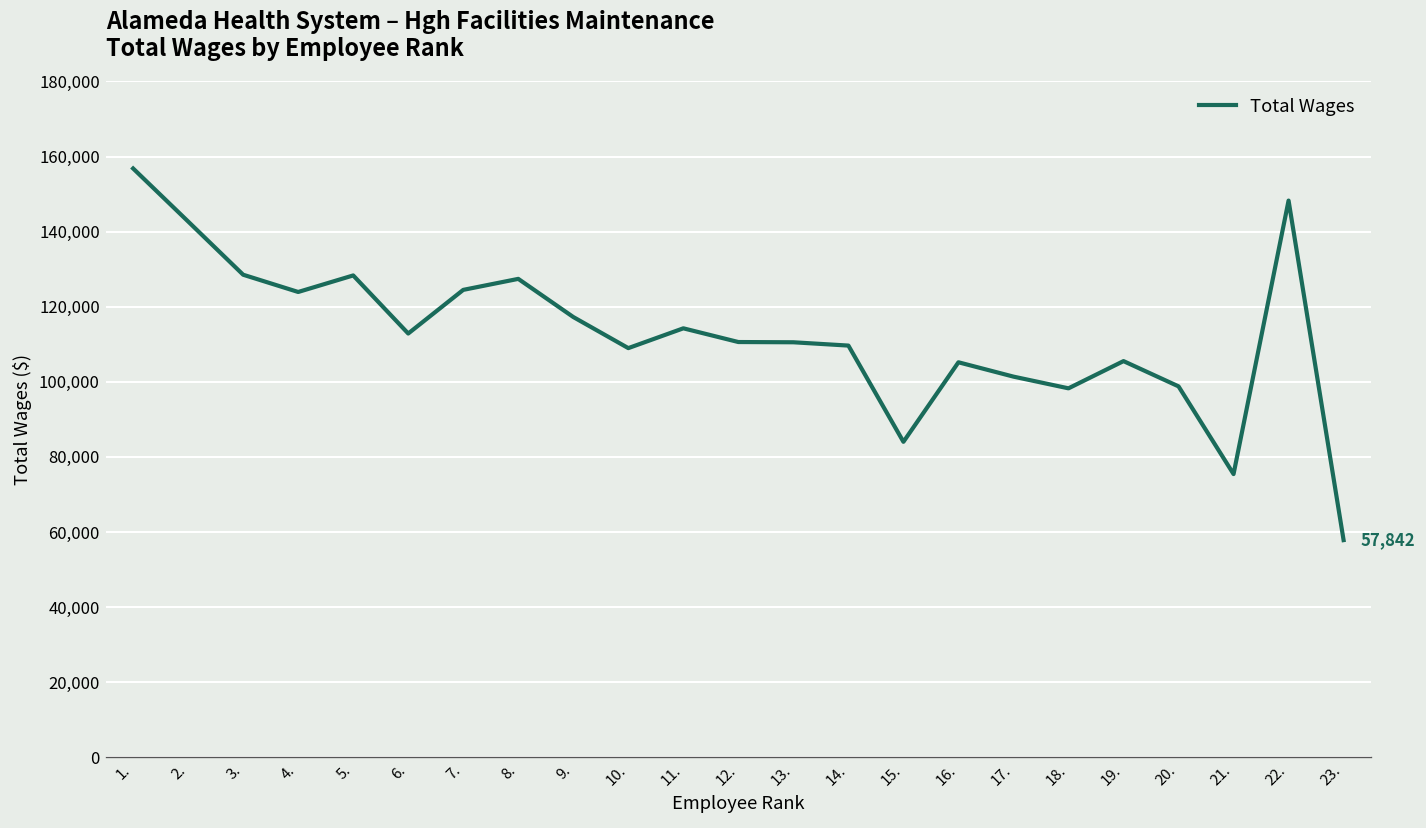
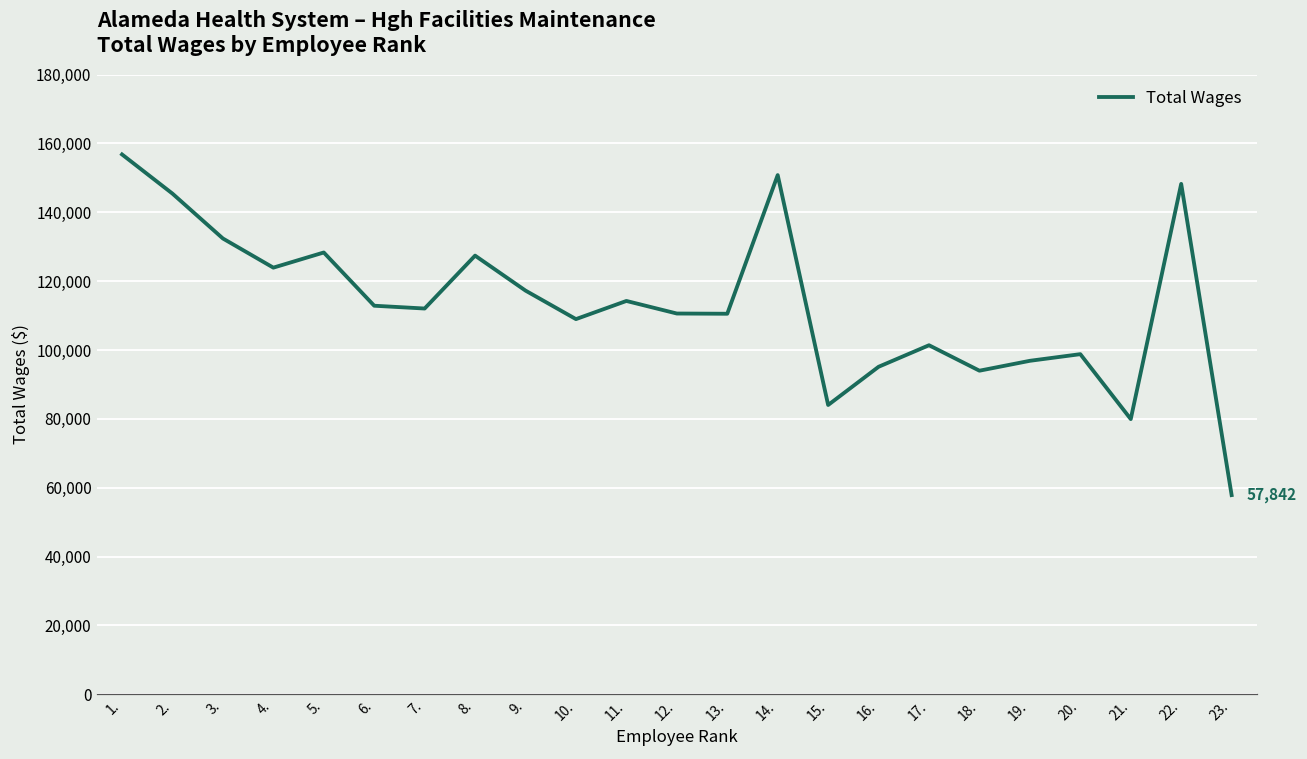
2.: 143,000 -> 145,000
3.: 129,000 -> 132,000
7.: 124,000 -> 112,000
14.: 110,000 -> 151,000
16.: 105,000 -> 95,000
18.: 98,000 -> 94,000
19.: 106,000 -> 97,000
21.: 75,000 -> 80,000
